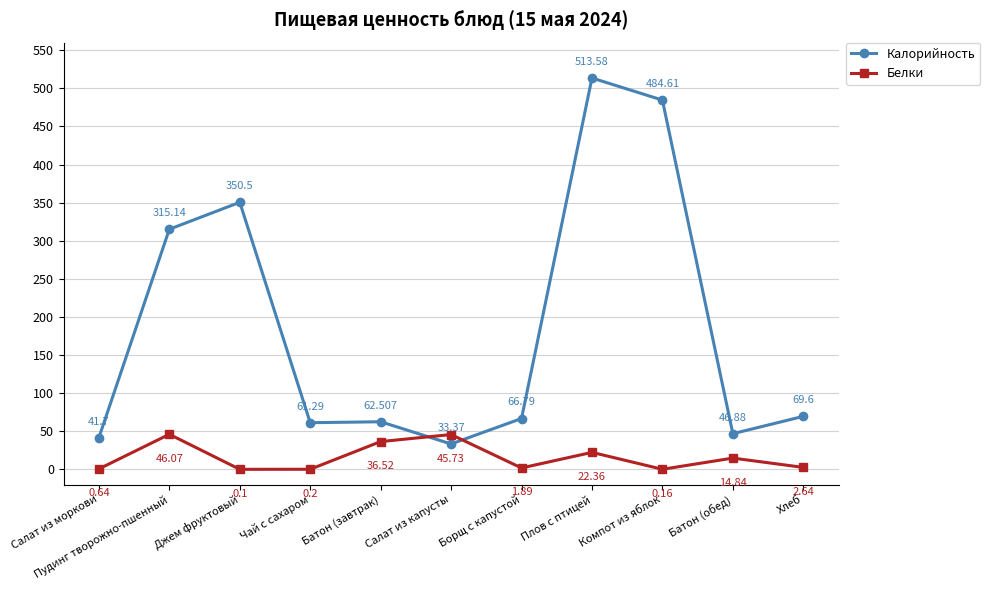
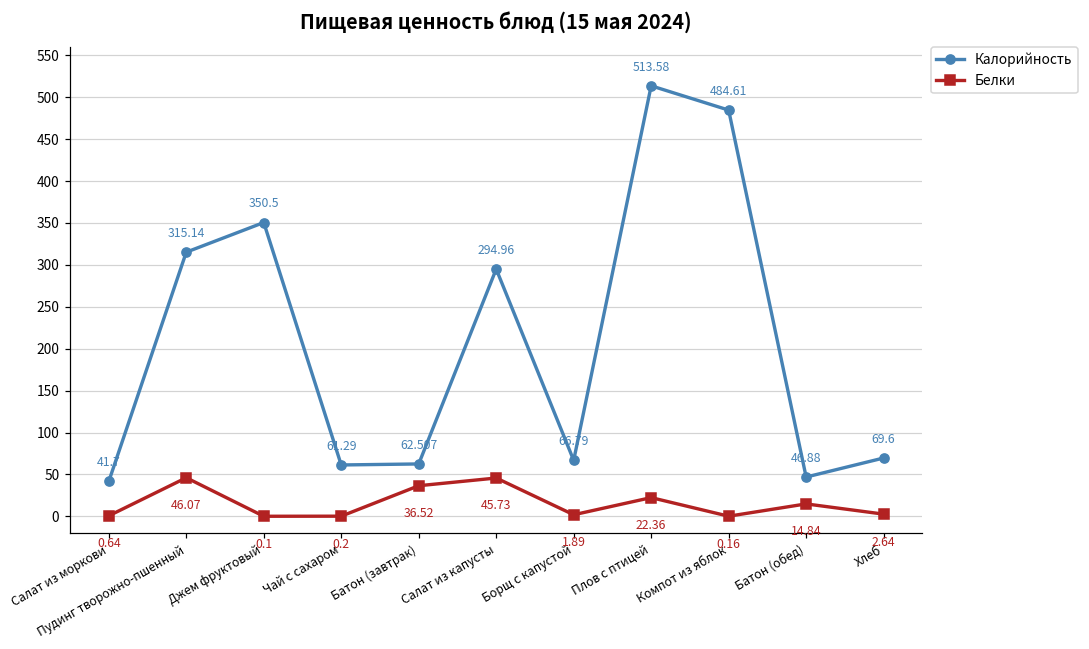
Калорийность, Салат из капусты: 33.37 -> 294.96
